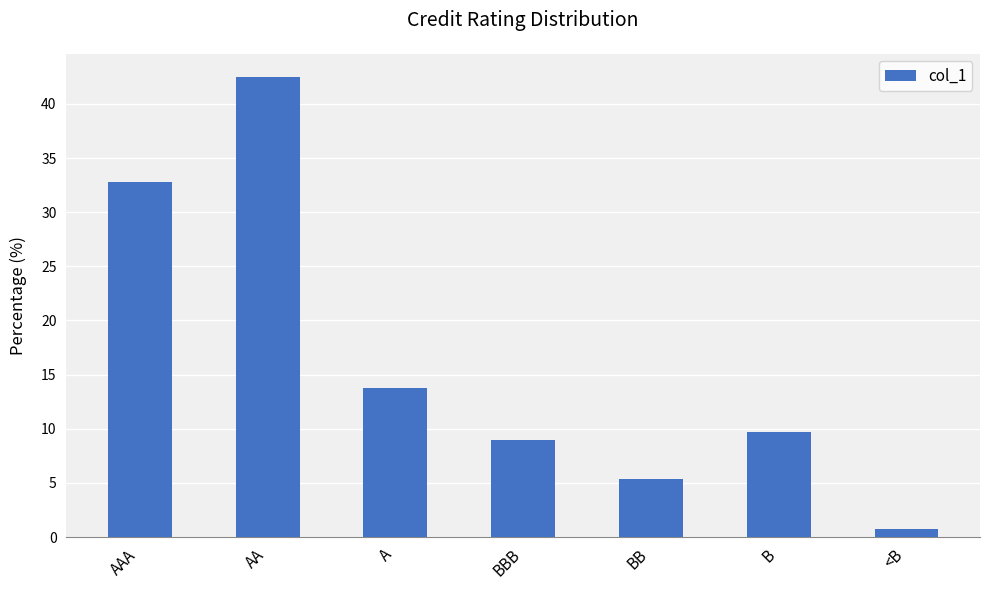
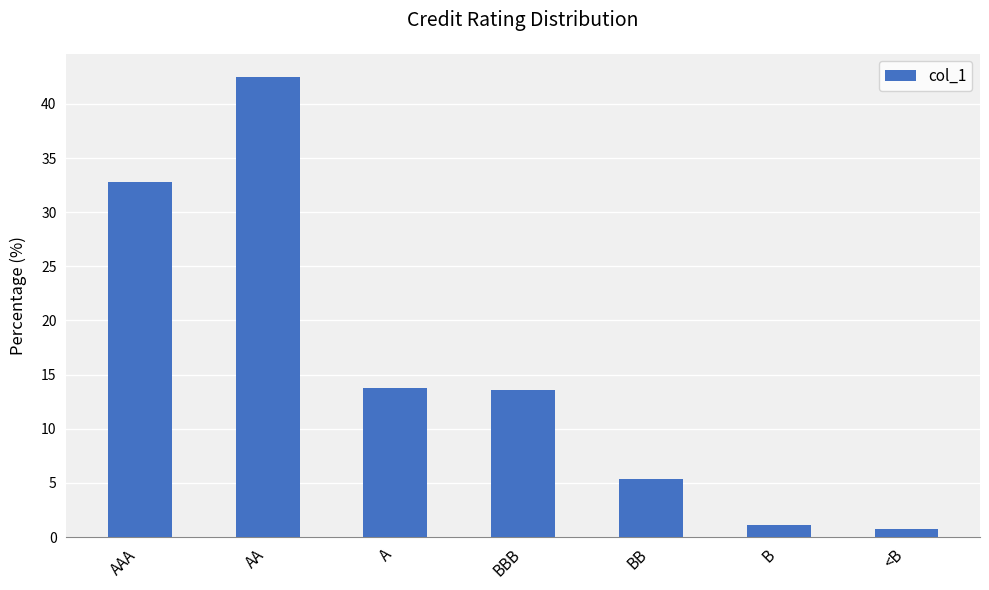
BBB: 9.0 -> 13.6
B: 9.7 -> 1.1
